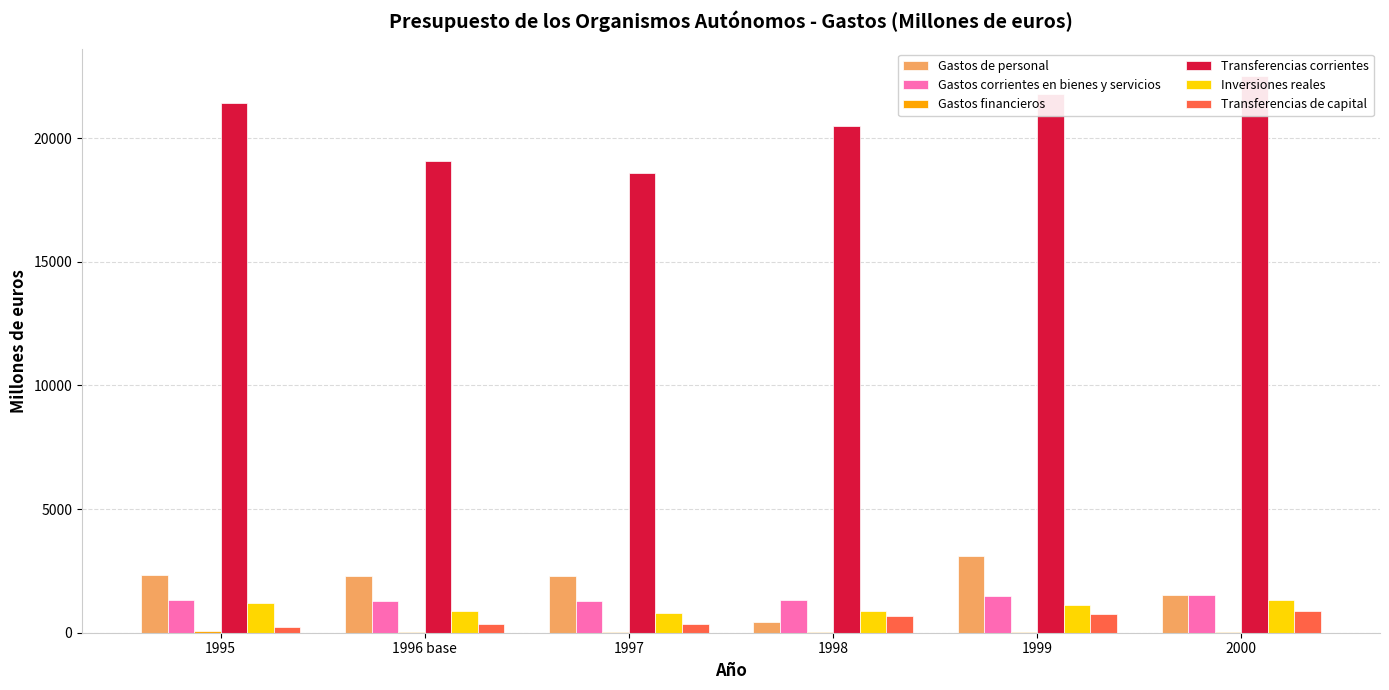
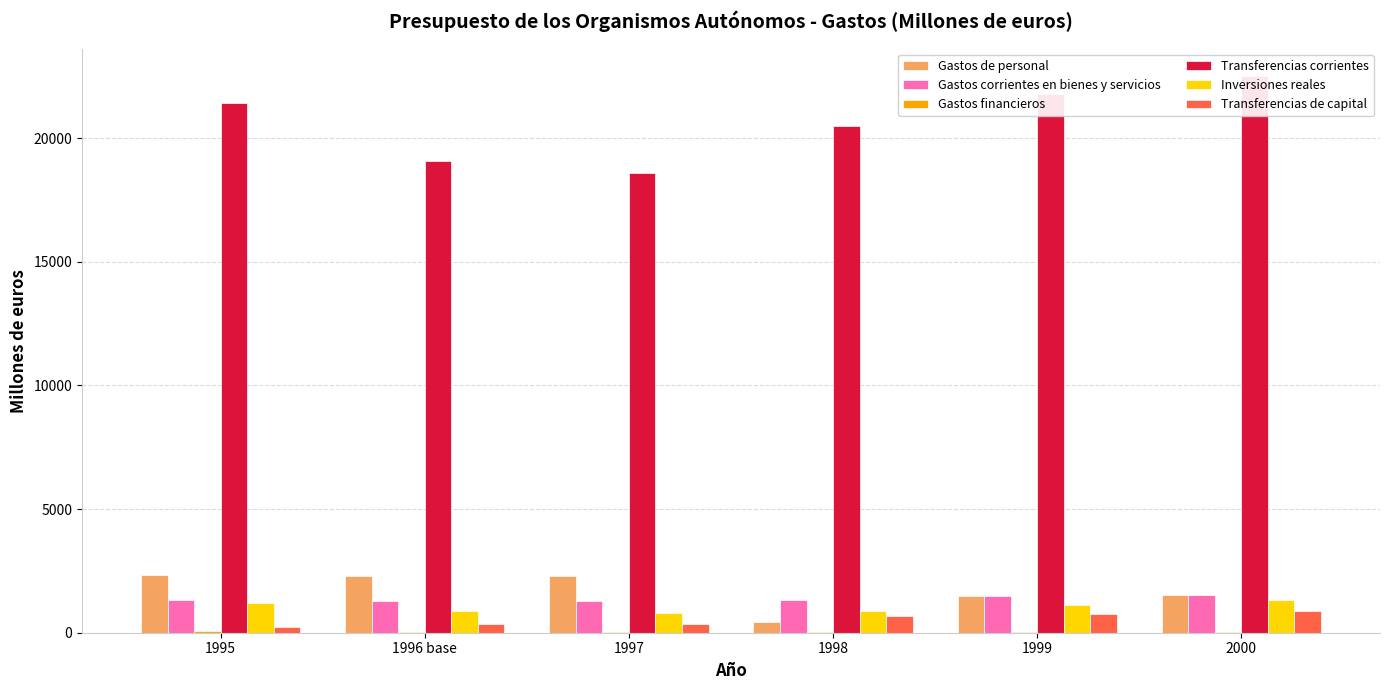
Gastos de personal, 1999: 3100 -> 1500
